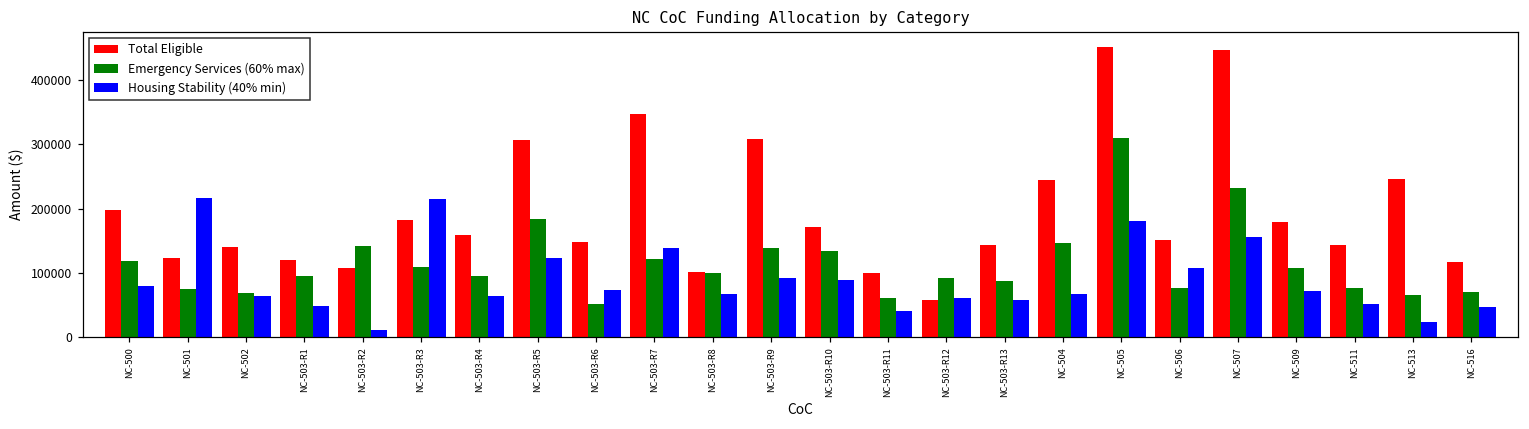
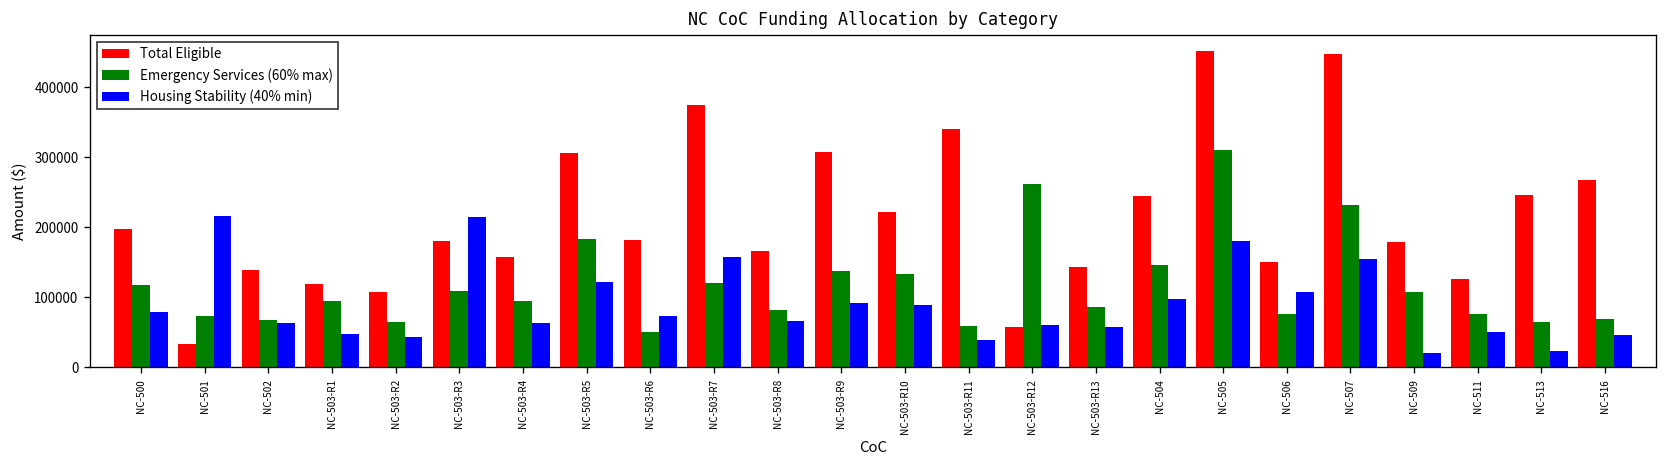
Total Eligible, NC-501: 120000 -> 30000
Emergency Services (60% max), NC-503-R2: 140000 -> 60000
Housing Stability (40% min), NC-503-R2: 10000 -> 40000
Total Eligible, NC-503-R6: 150000 -> 180000
Total Eligible, NC-503-R7: 350000 -> 380000
Housing Stability (40% min), NC-503-R7: 140000 -> 160000
Total Eligible, NC-503-R8: 100000 -> 170000
Emergency Services (60% max), NC-503-R8: 100000 -> 80000
Total Eligible, NC-503-R10: 170000 -> 220000
Total Eligible, NC-503-R11: 100000 -> 340000
Emergency Services (60% max), NC-503-R12: 90000 -> 260000
Housing Stability (40% min), NC-504: 70000 -> 100000
Housing Stability (40% min), NC-509: 70000 -> 20000
Total Eligible, NC-511: 140000 -> 130000
Total Eligible, NC-516: 120000 -> 270000
